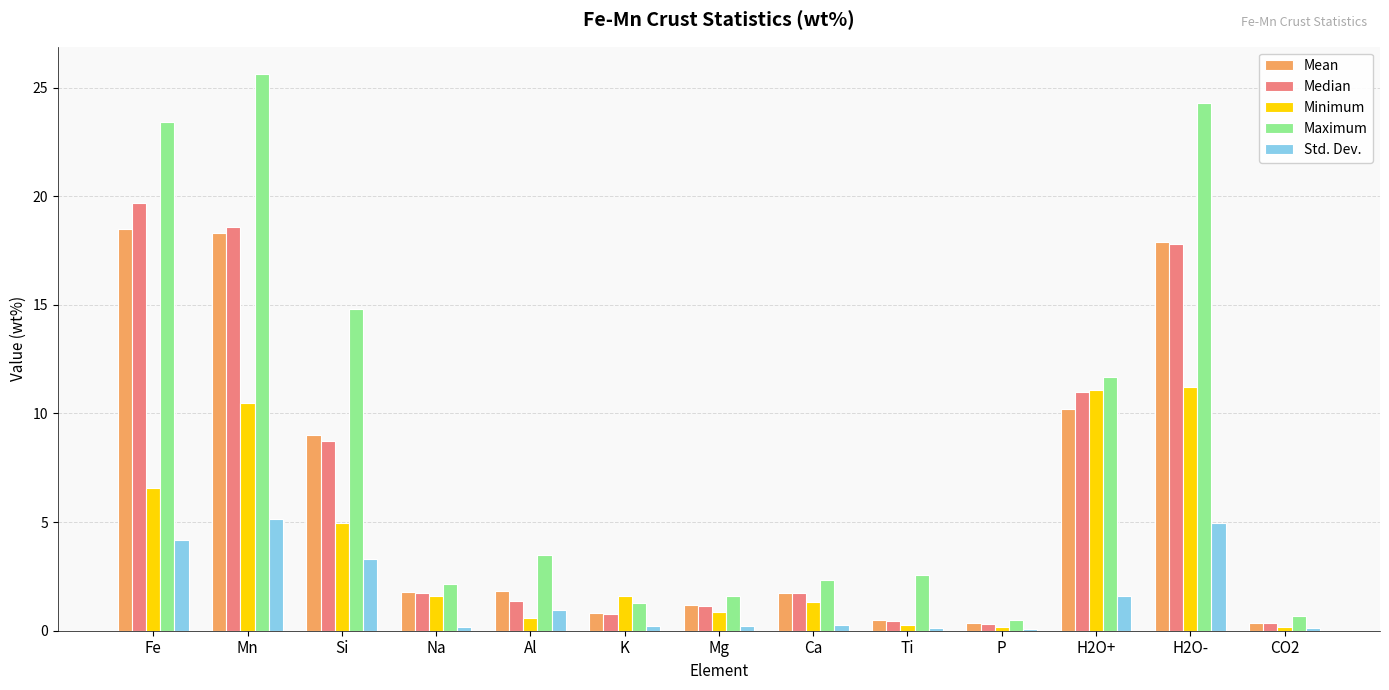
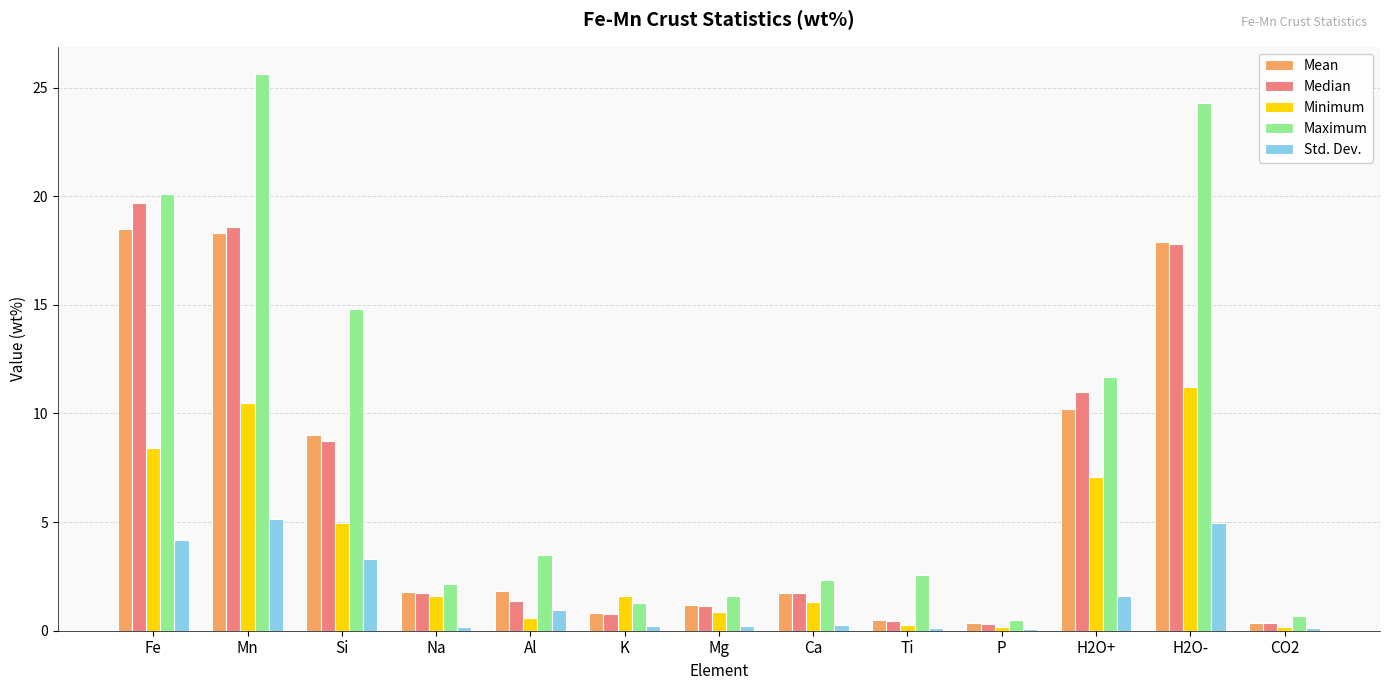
Minimum, Fe: 6.6 -> 8.4
Maximum, Fe: 23.4 -> 20.1
Minimum, H2O+: 11.1 -> 7.1
